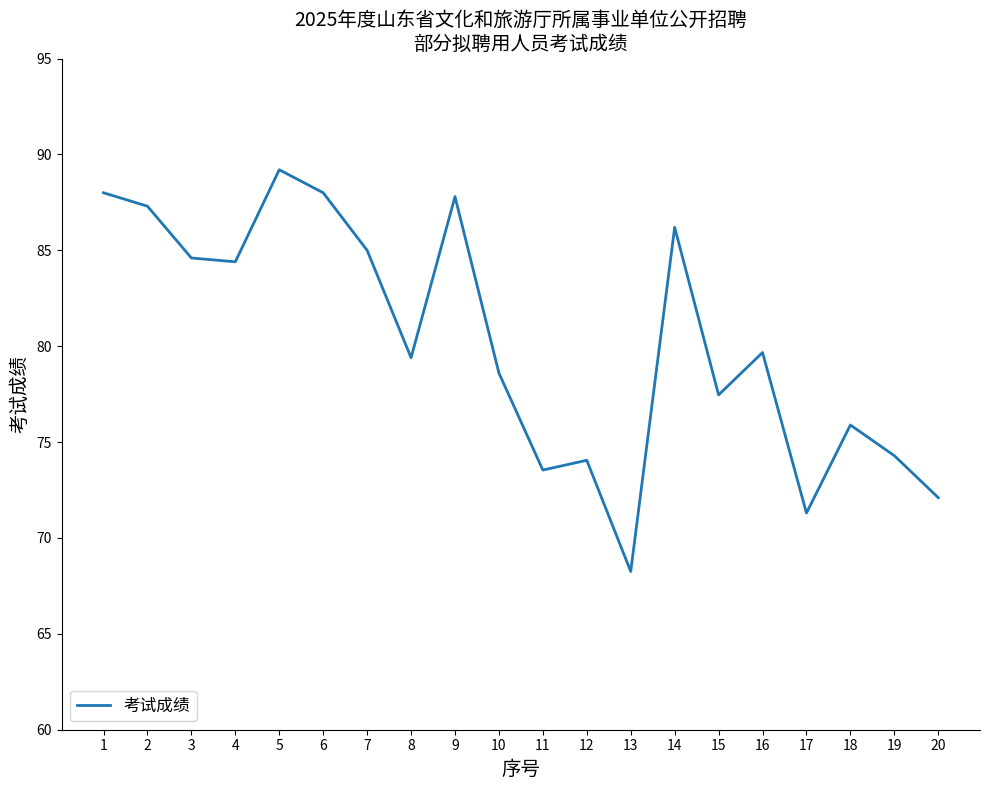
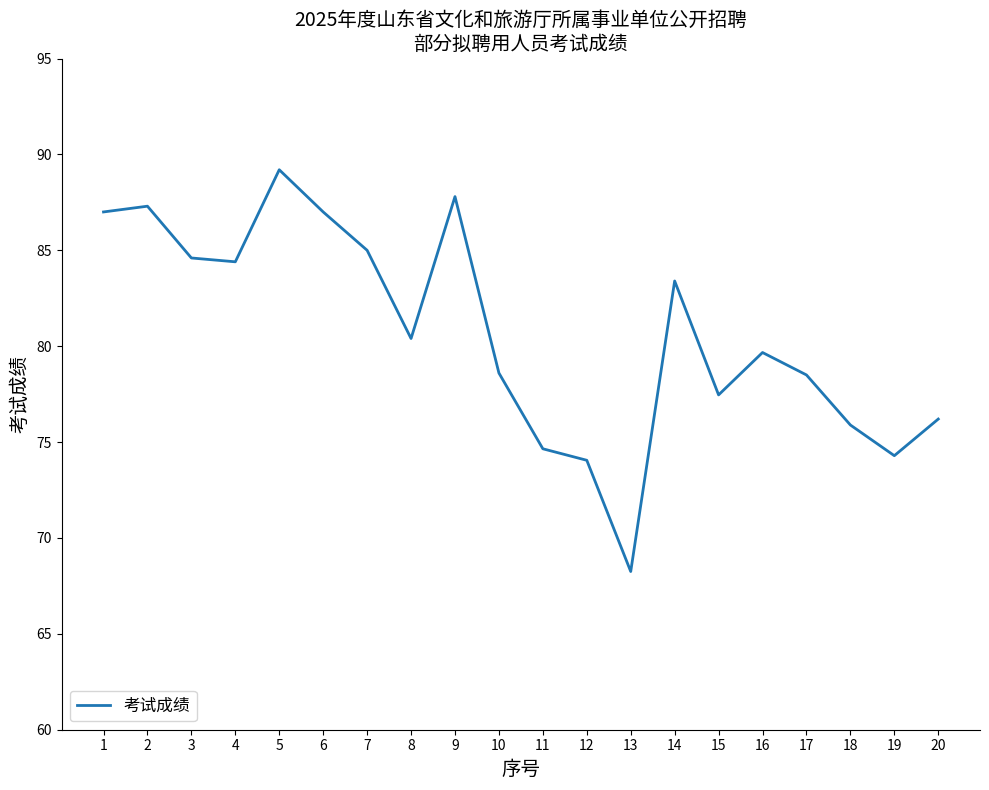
1: 88 -> 87
6: 88 -> 87
8: 79.4 -> 80.4
11: 73.5 -> 74.7
14: 86.2 -> 83.4
17: 71.3 -> 78.5
20: 72.1 -> 76.2
